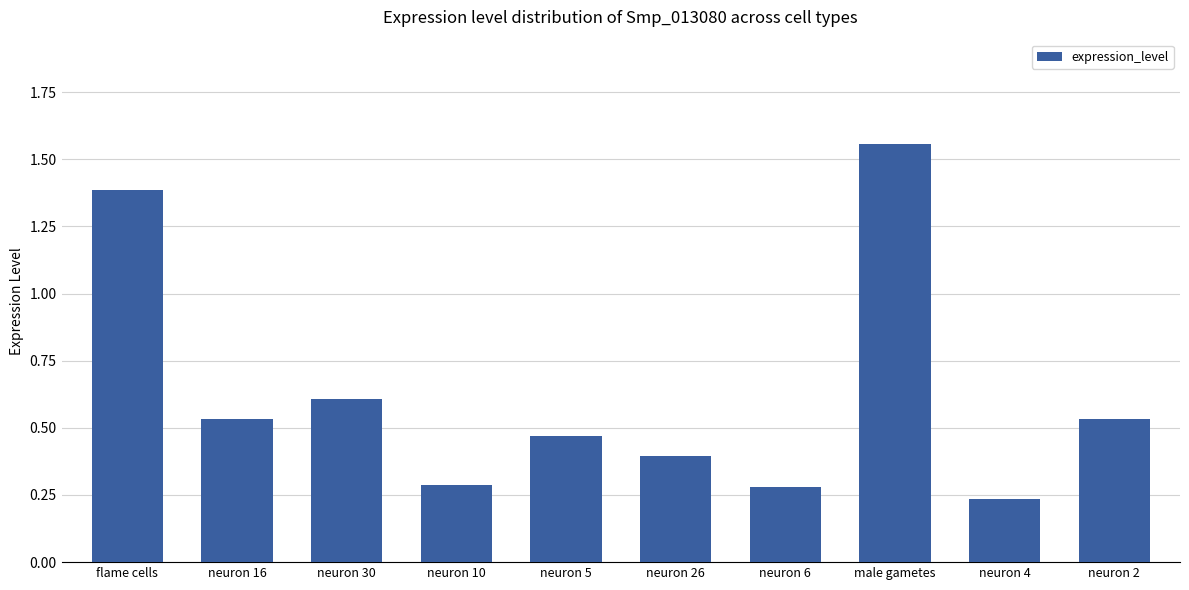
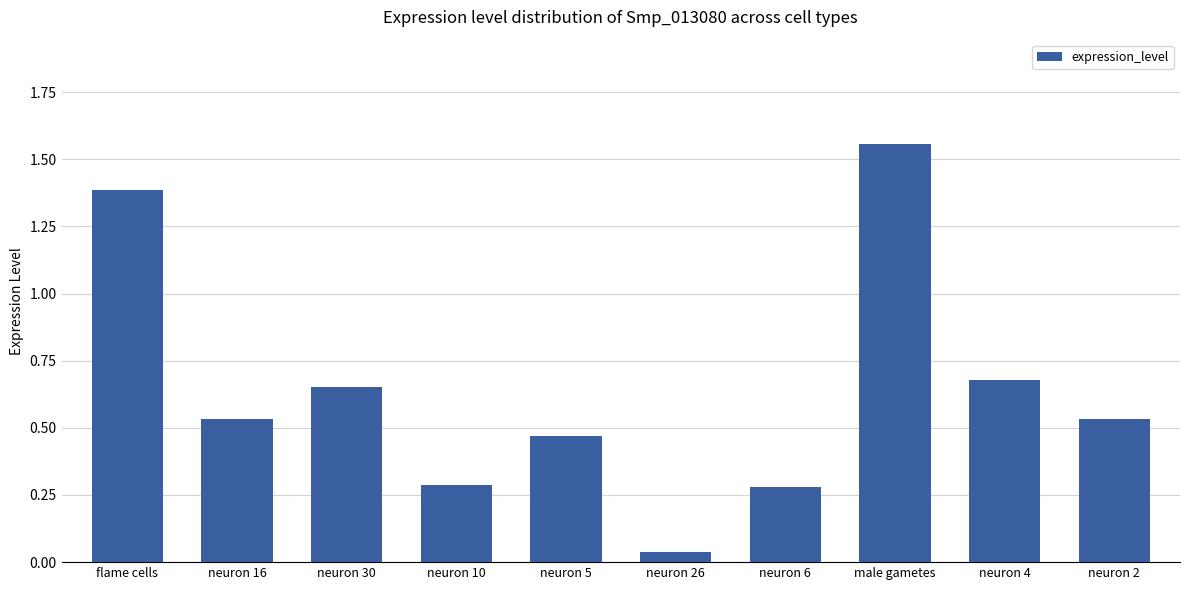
neuron 30: 0.61 -> 0.65
neuron 26: 0.40 -> 0.04
neuron 4: 0.23 -> 0.68
